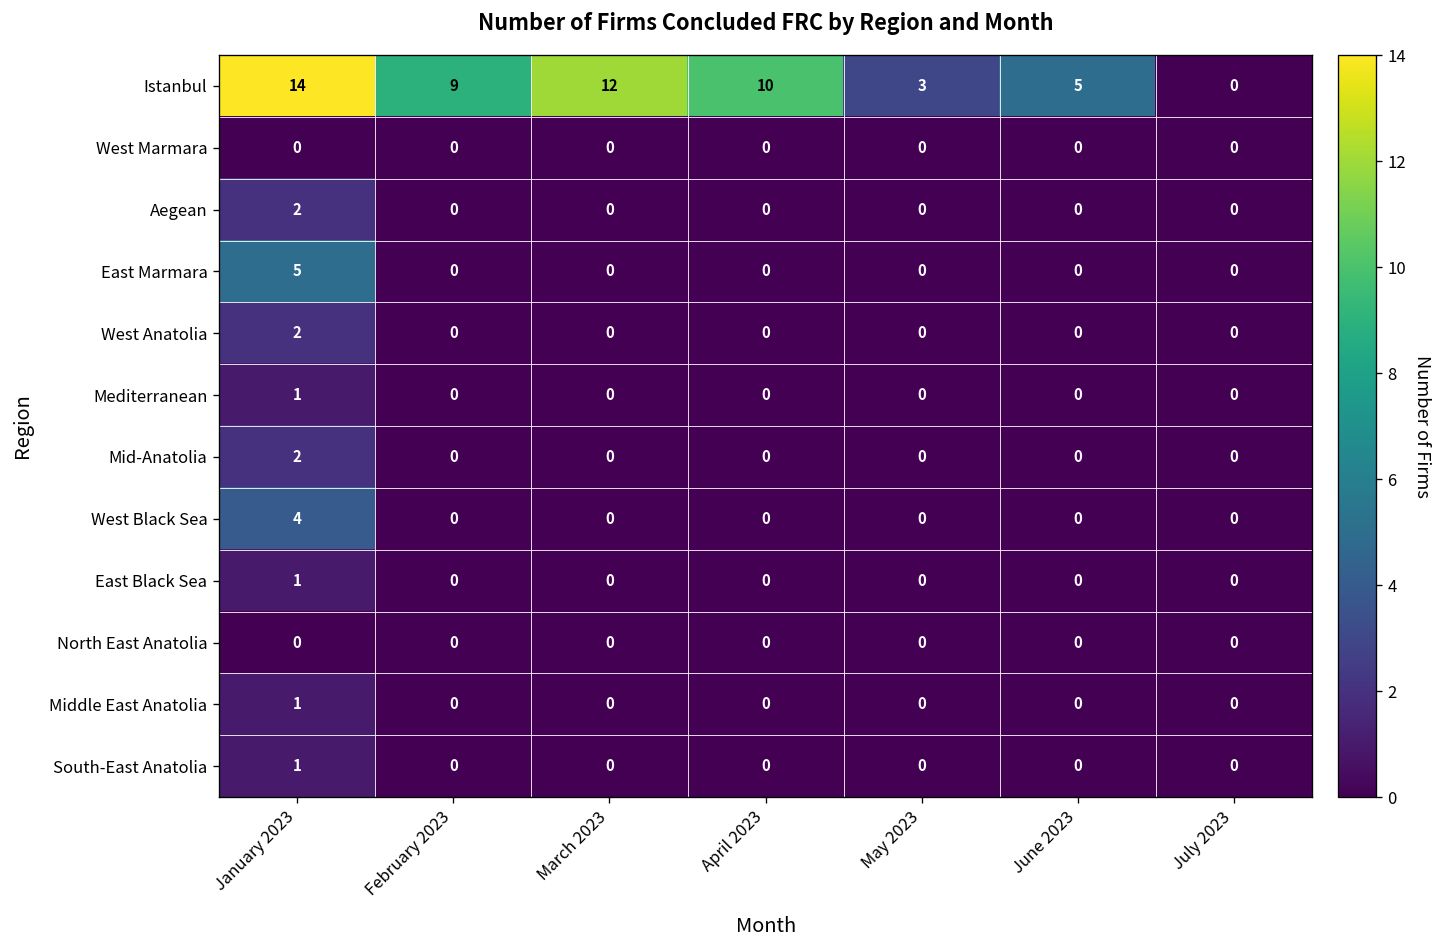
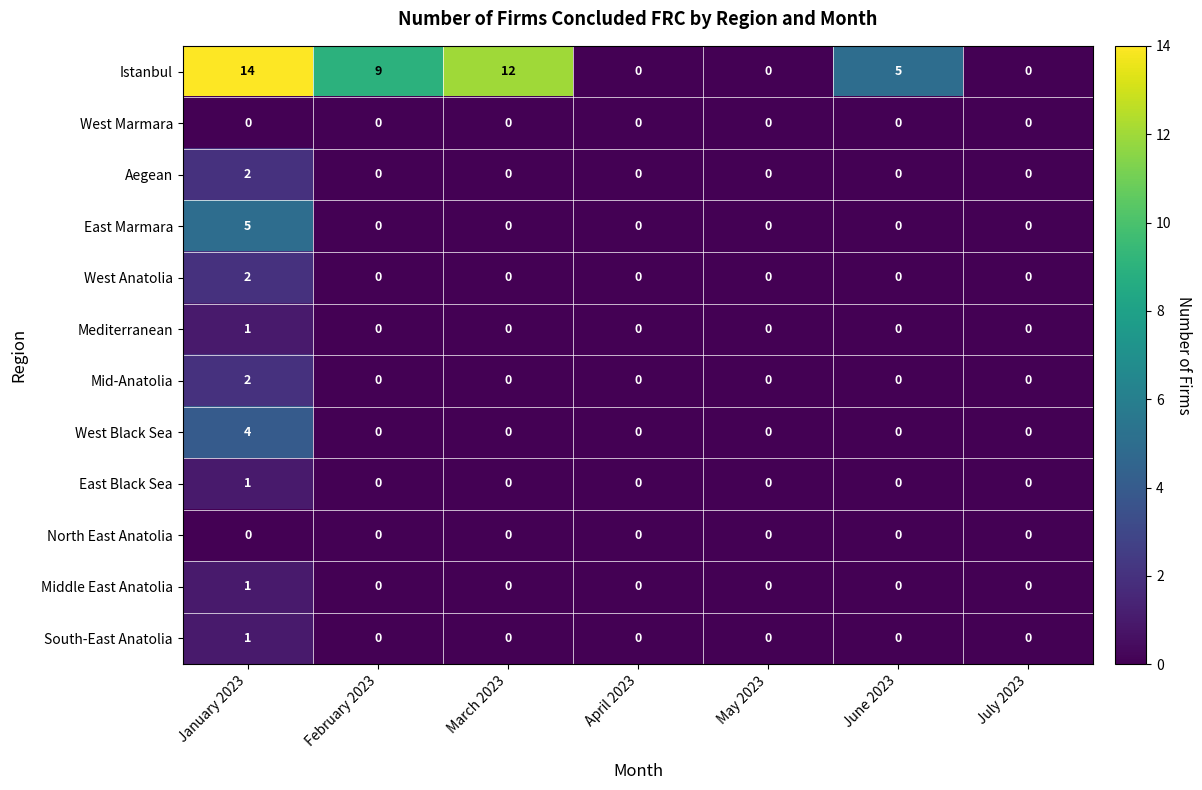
Istanbul, April 2023: 10 -> 0
Istanbul, May 2023: 3 -> 0
